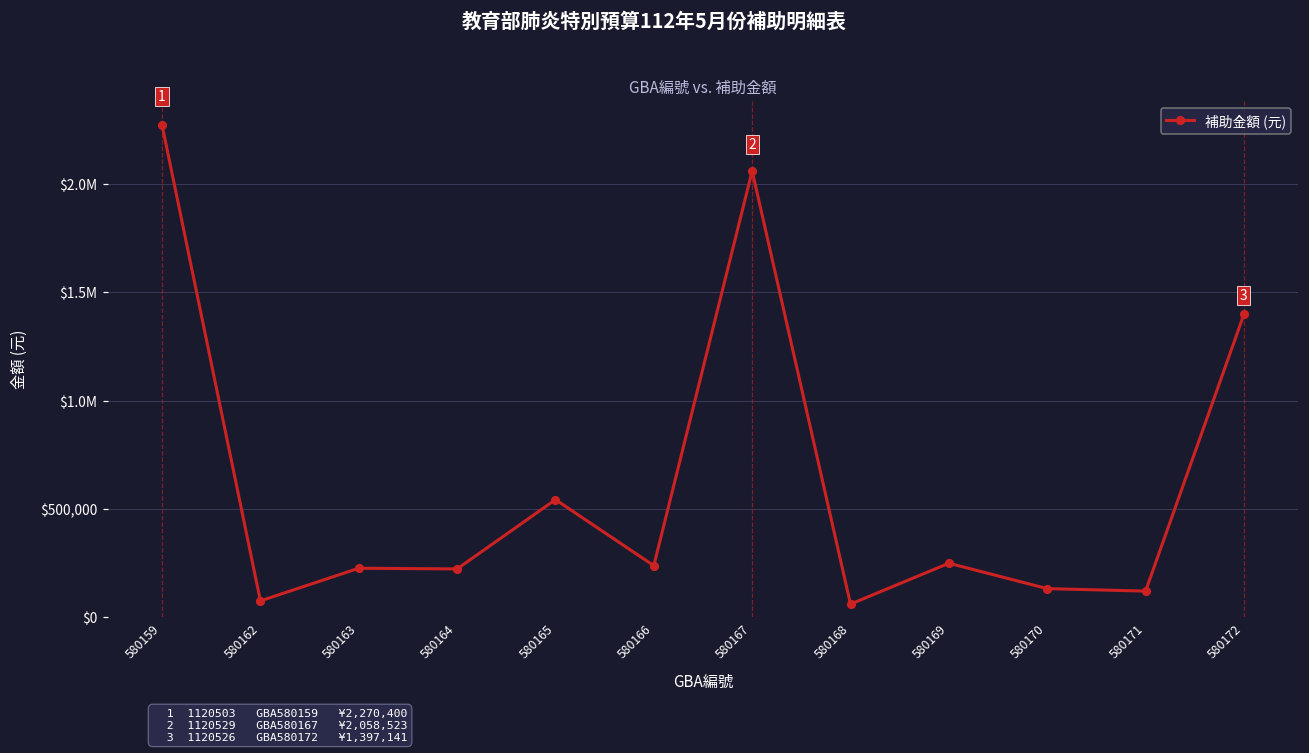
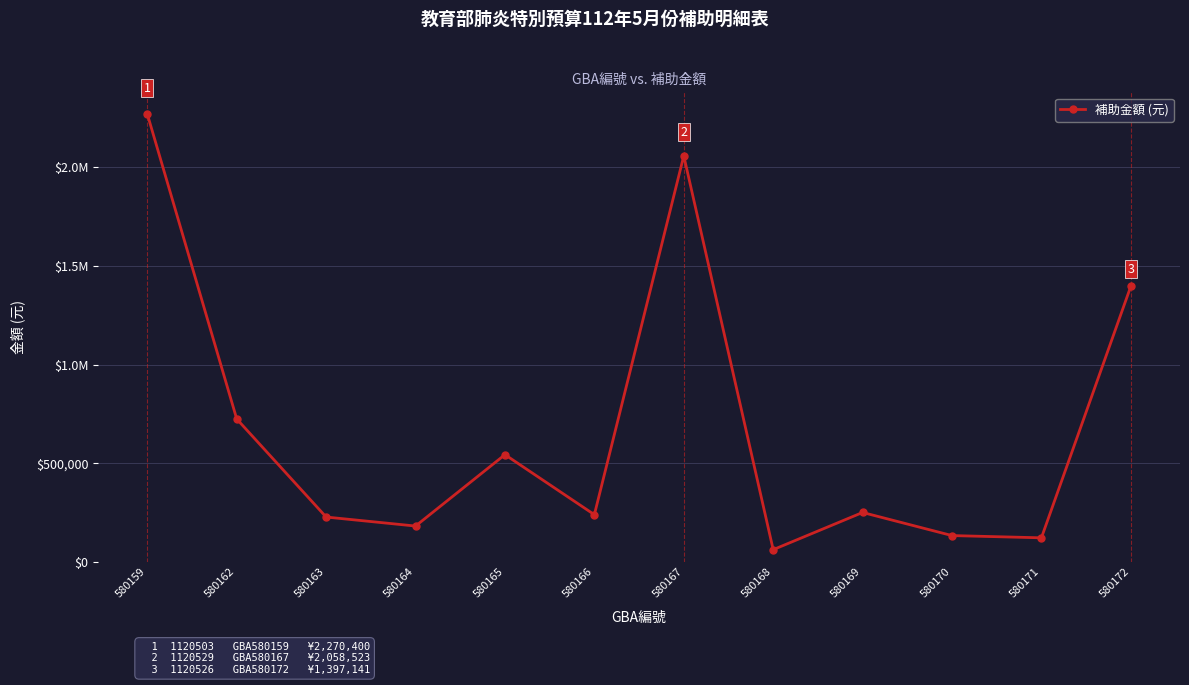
580162: $80,000 -> $720,000
580164: $220,000 -> $180,000
